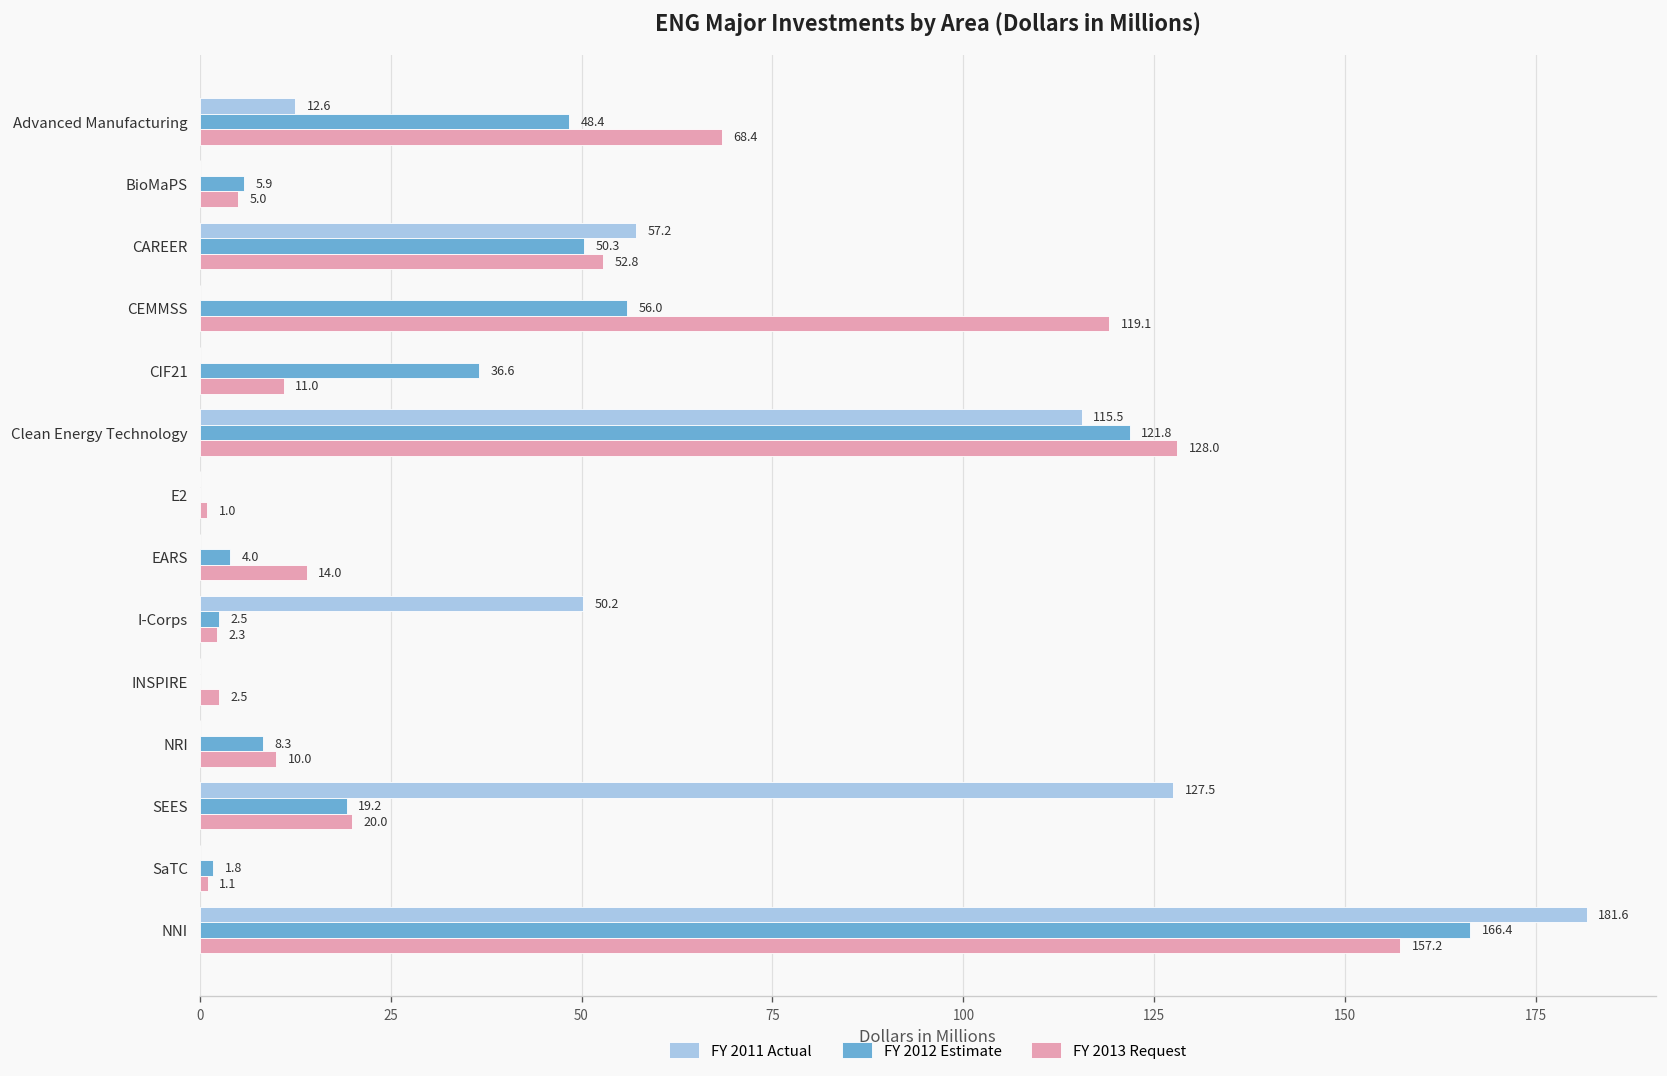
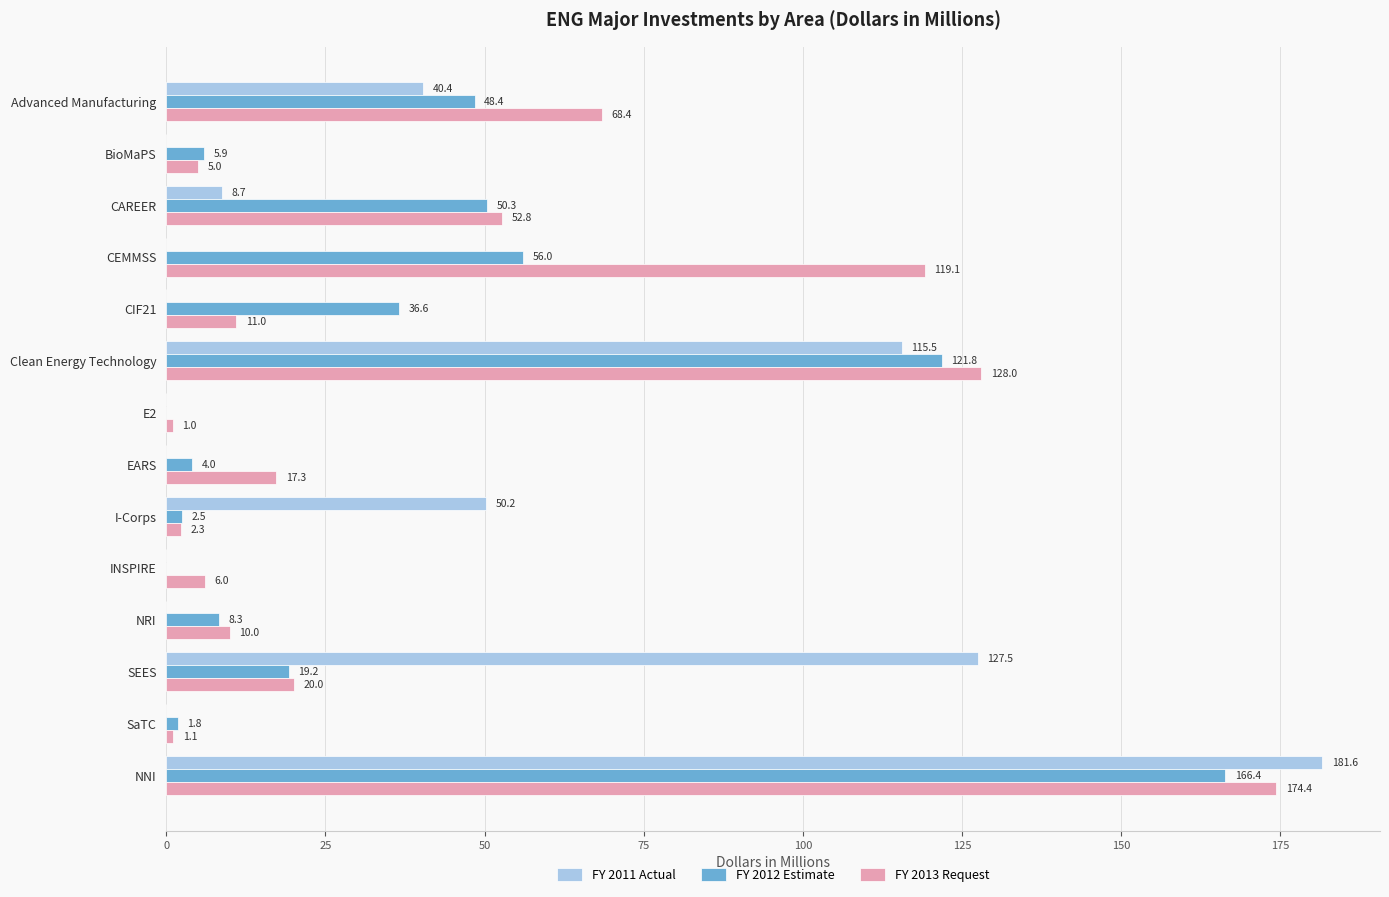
FY 2011 Actual, Advanced Manufacturing: 12.6 -> 40.4
FY 2011 Actual, CAREER: 57.2 -> 8.7
FY 2013 Request, EARS: 14.0 -> 17.3
FY 2013 Request, INSPIRE: 2.5 -> 6.0
FY 2013 Request, NNI: 157.2 -> 174.4
